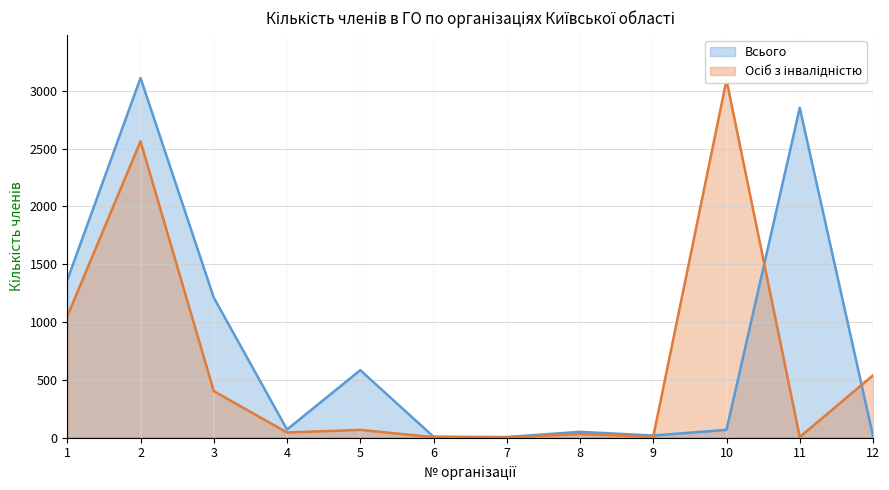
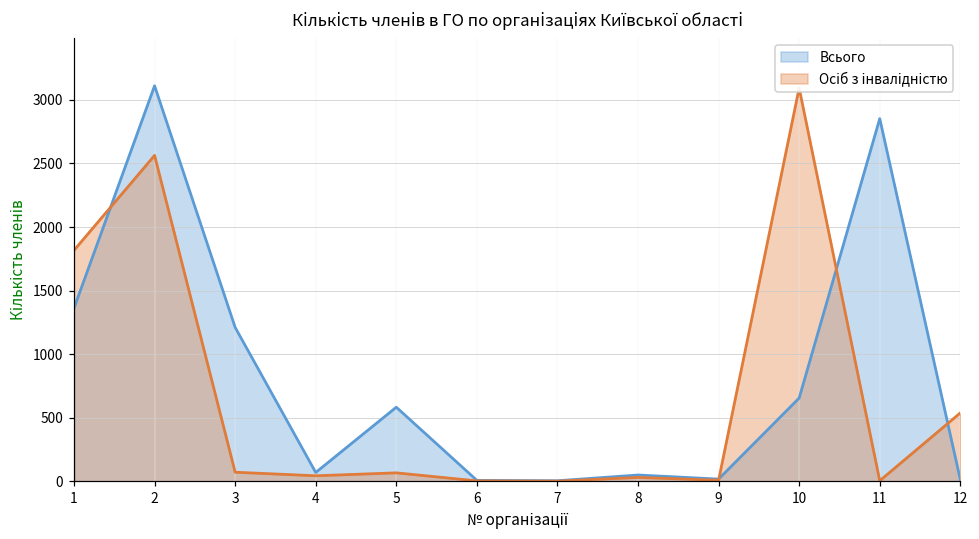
Осіб з інвалідністю, 1: 1050 -> 1820
Осіб з інвалідністю, 3: 400 -> 70
Всього, 10: 70 -> 660
